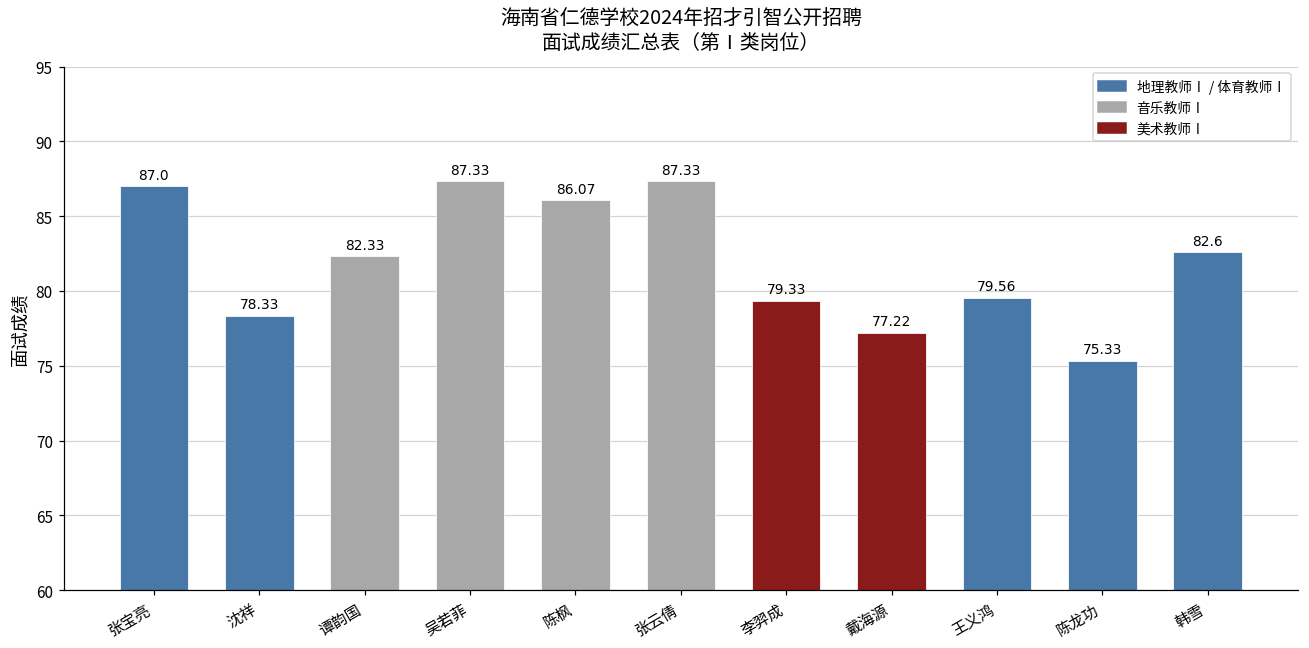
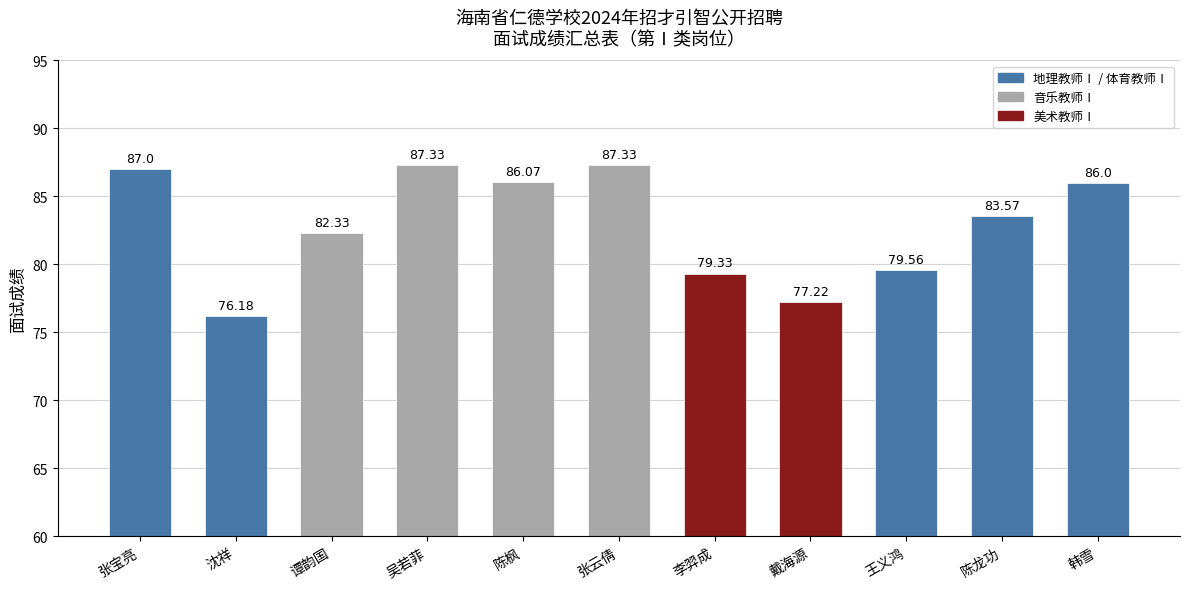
沈祥: 78.33 -> 76.18
陈龙功: 75.33 -> 83.57
韩雪: 82.6 -> 86.0
